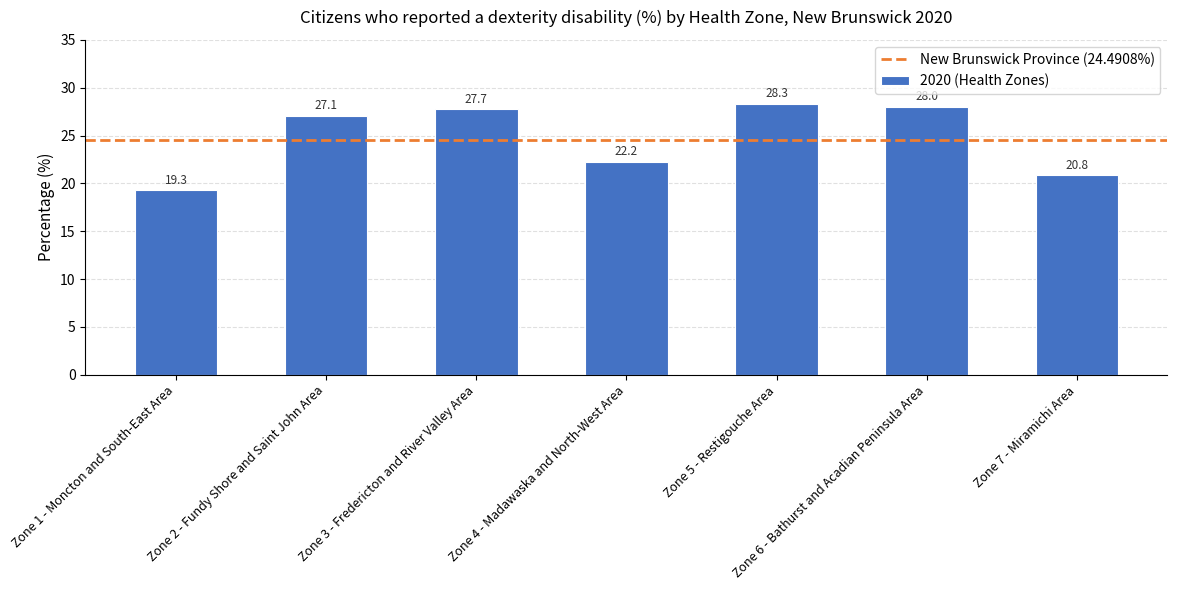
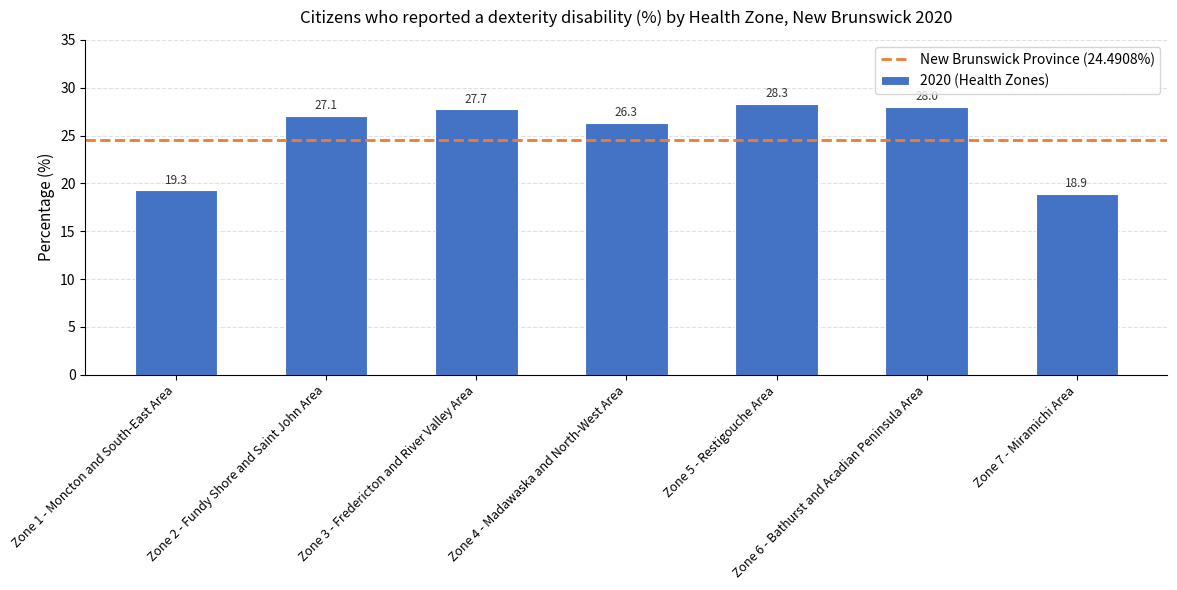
Zone 4 - Madawaska and North-West Area: 22.2 -> 26.3
Zone 7 - Miramichi Area: 20.8 -> 18.9
